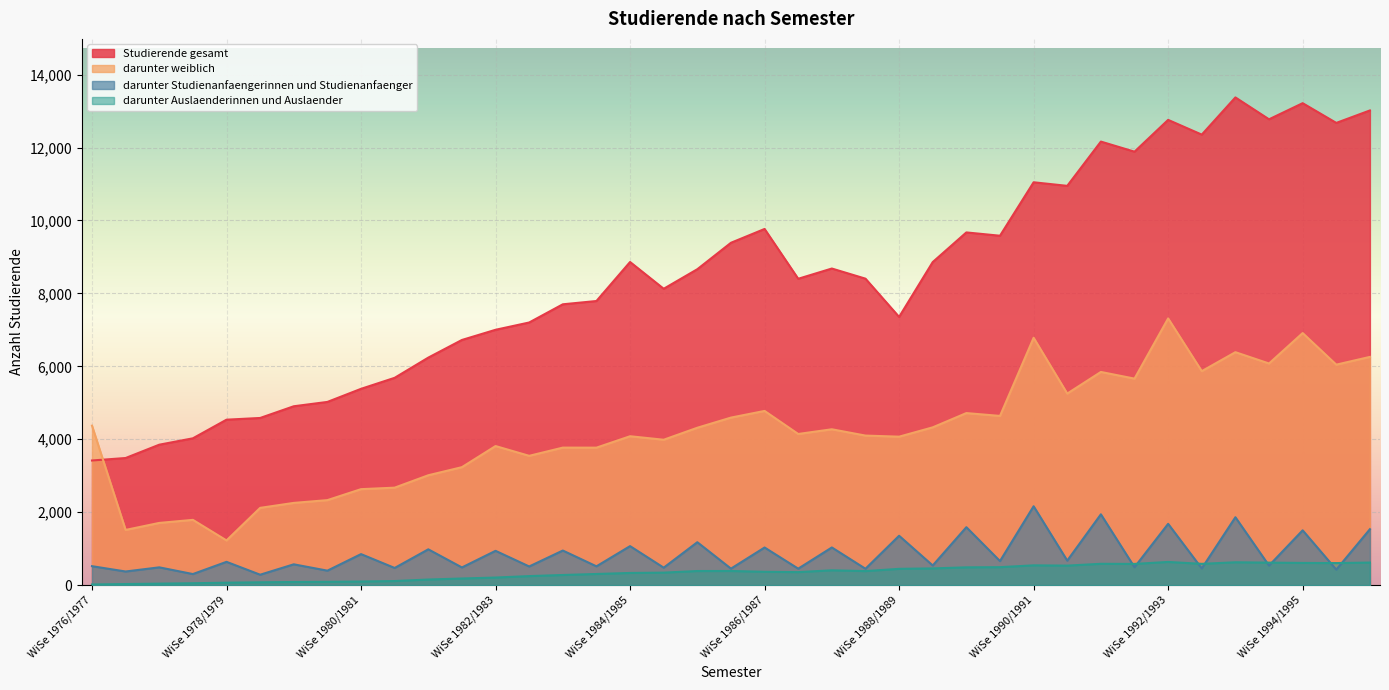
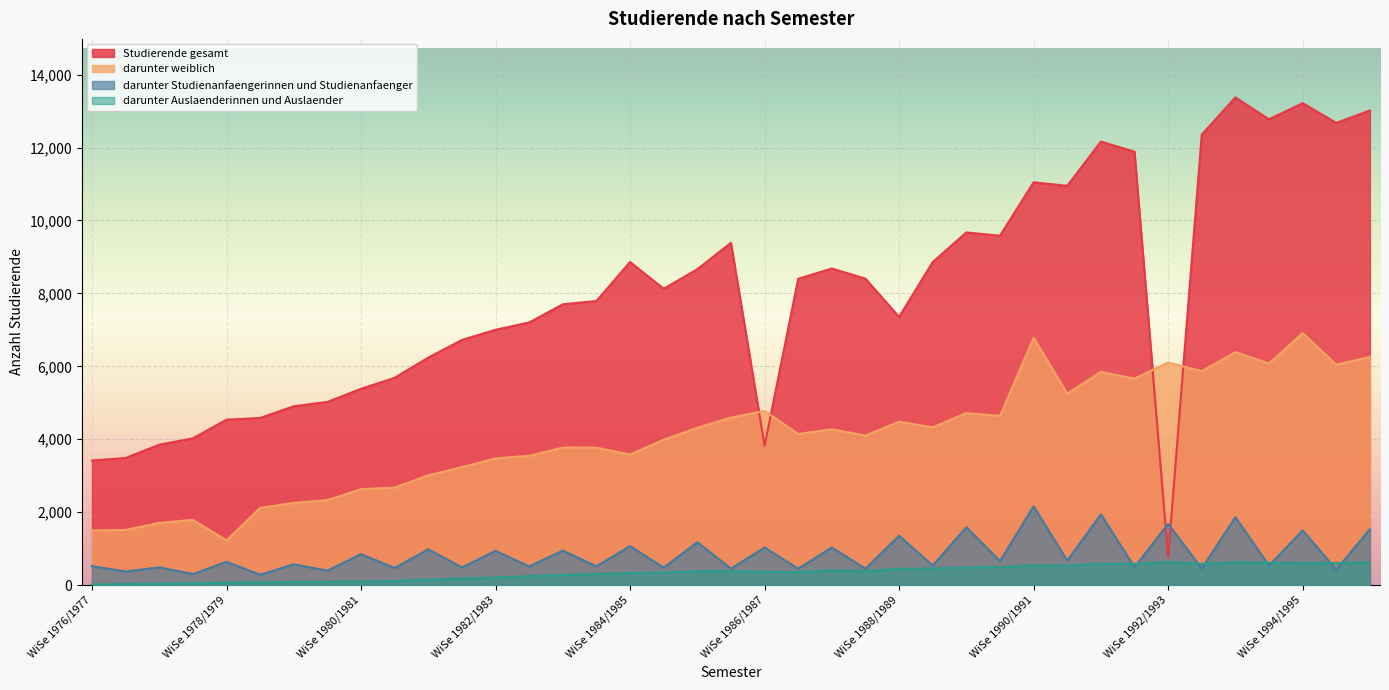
darunter weiblich, WiSe 1976/1977: 4,400 -> 1,500
darunter weiblich, WiSe 1982/1983: 3,800 -> 3,500
darunter weiblich, WiSe 1984/1985: 4,100 -> 3,600
Studierende gesamt, WiSe 1986/1987: 9,800 -> 3,800
darunter weiblich, WiSe 1988/1989: 4,100 -> 4,500
Studierende gesamt, WiSe 1992/1993: 12,800 -> 800
darunter weiblich, WiSe 1992/1993: 7,300 -> 6,100
